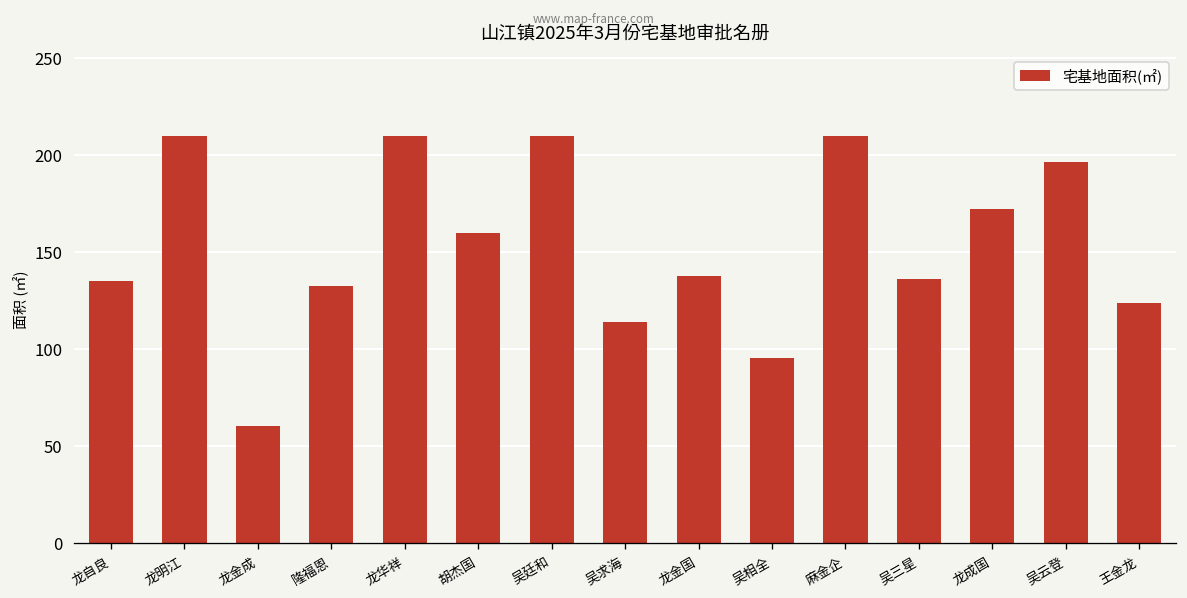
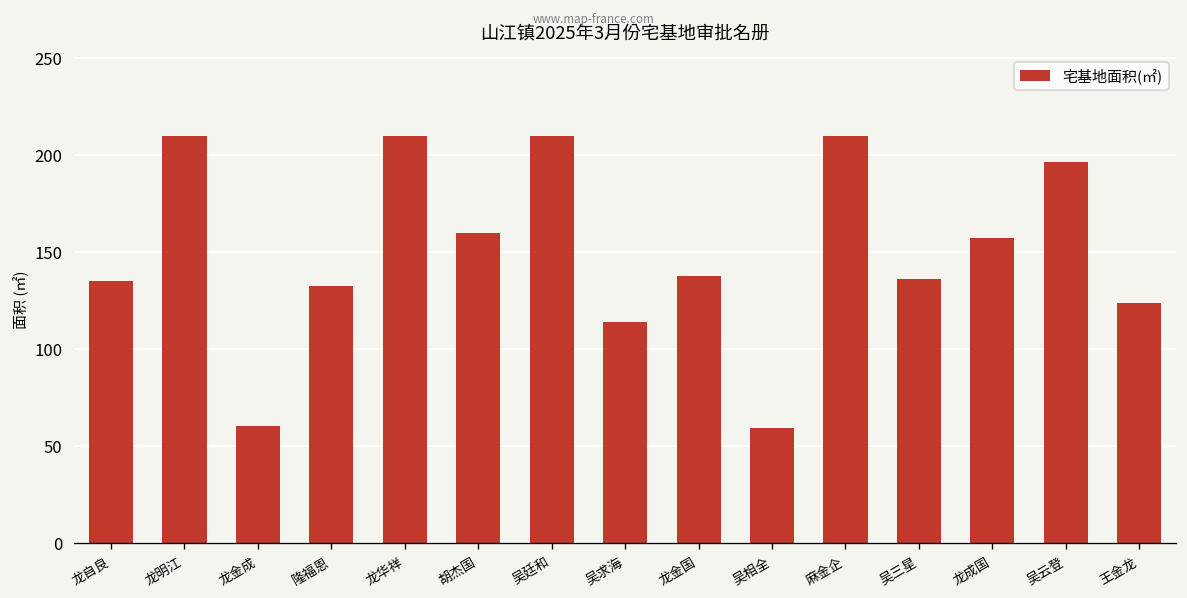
吴相全: 95 -> 59
龙成国: 172 -> 158
